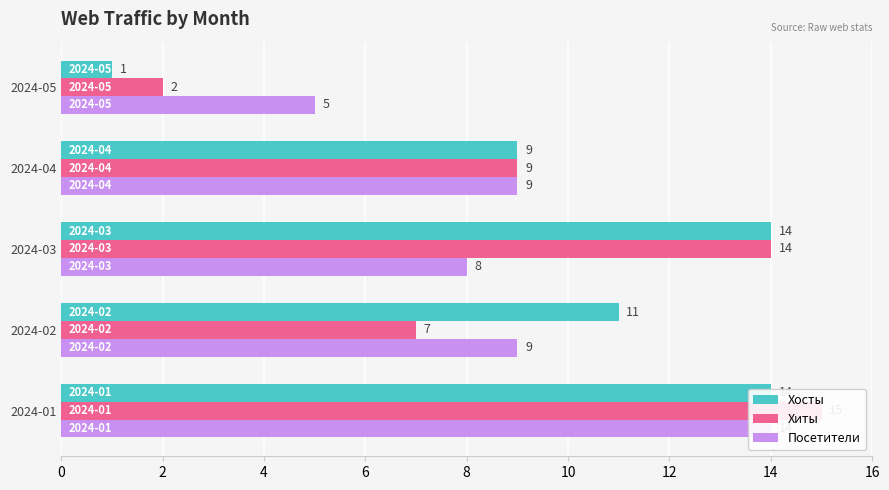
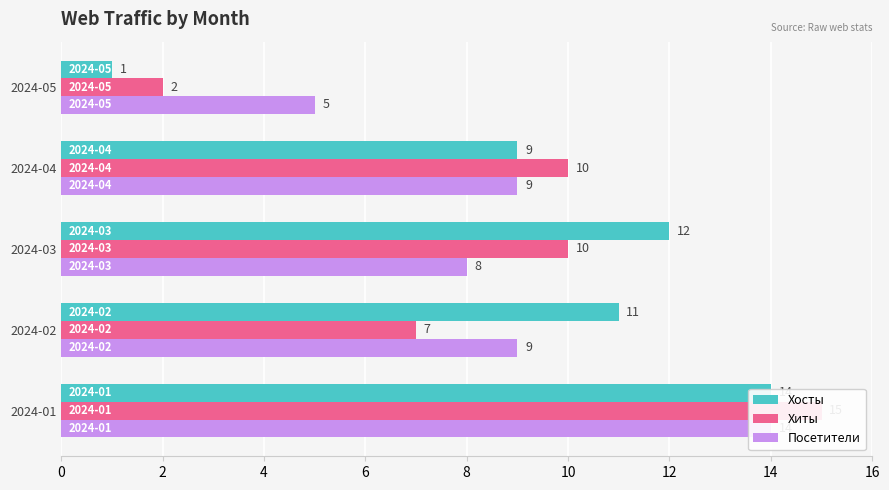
Хиты, 2024-04: 9 -> 10
Хосты, 2024-03: 14 -> 12
Хиты, 2024-03: 14 -> 10
